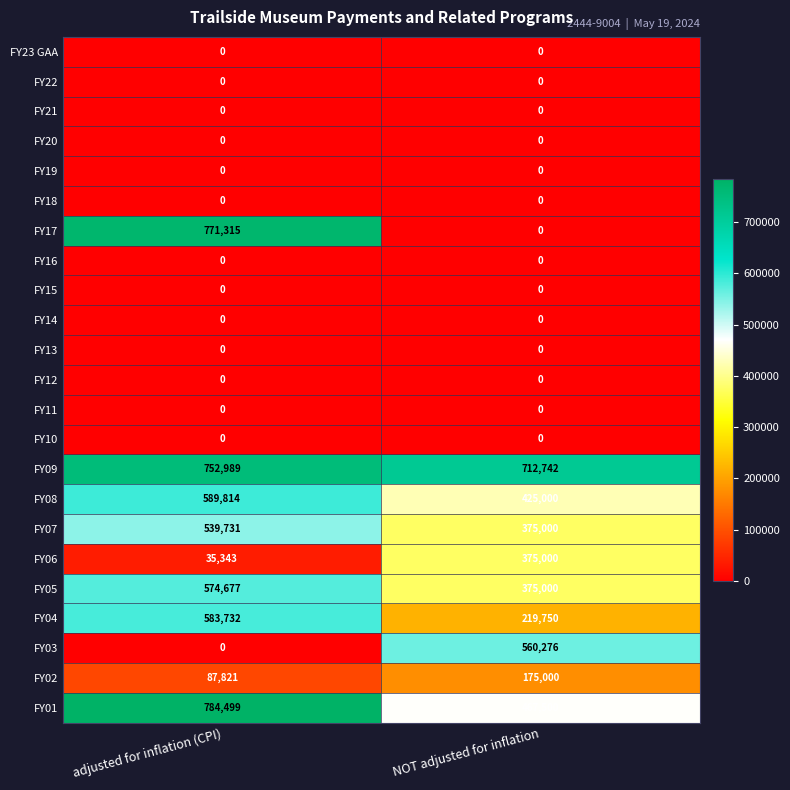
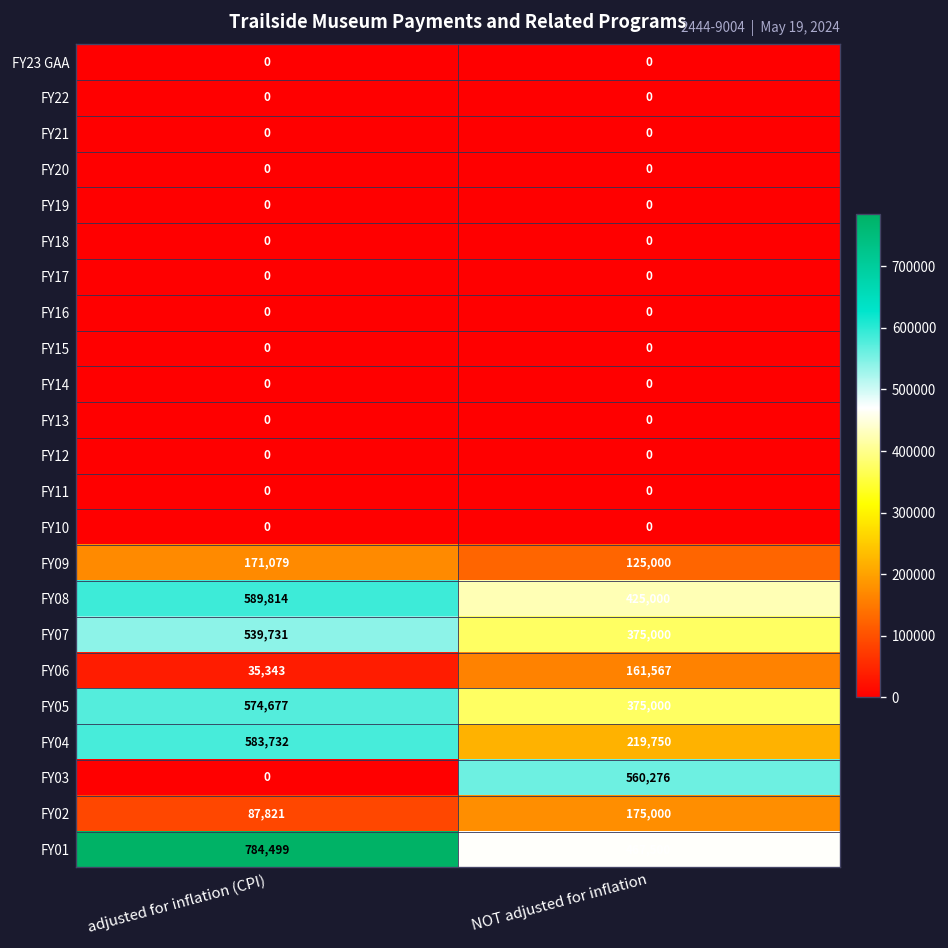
FY17, adjusted for inflation (CPI): 771,315 -> 0
FY09, adjusted for inflation (CPI): 752,989 -> 171,079
FY09, NOT adjusted for inflation: 712,742 -> 125,000
FY06, NOT adjusted for inflation: 375,000 -> 161,567
